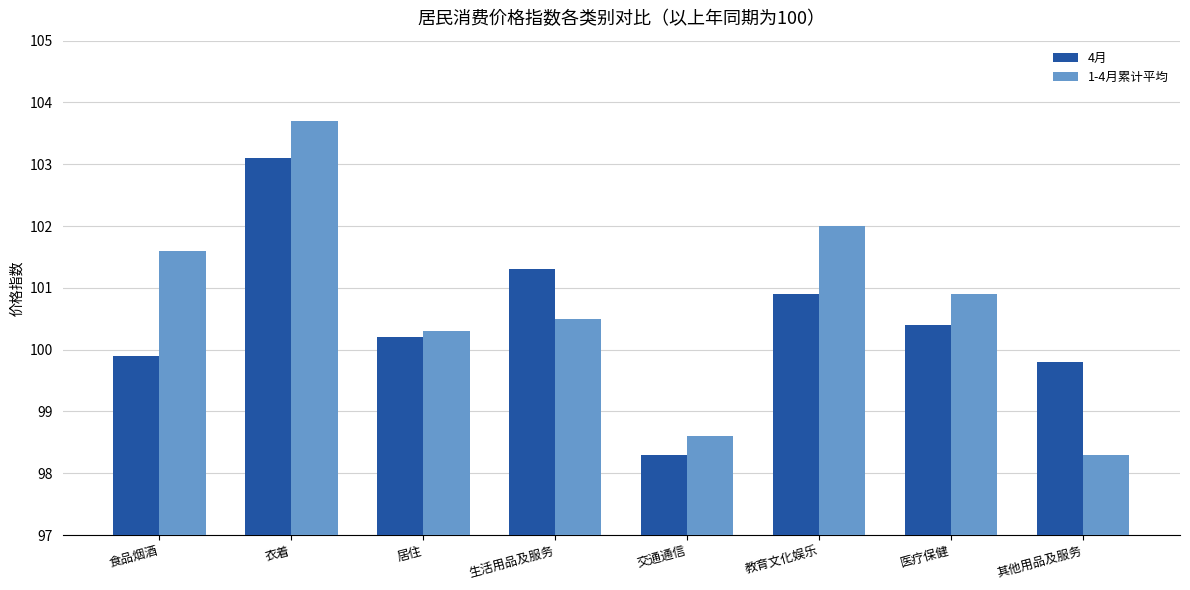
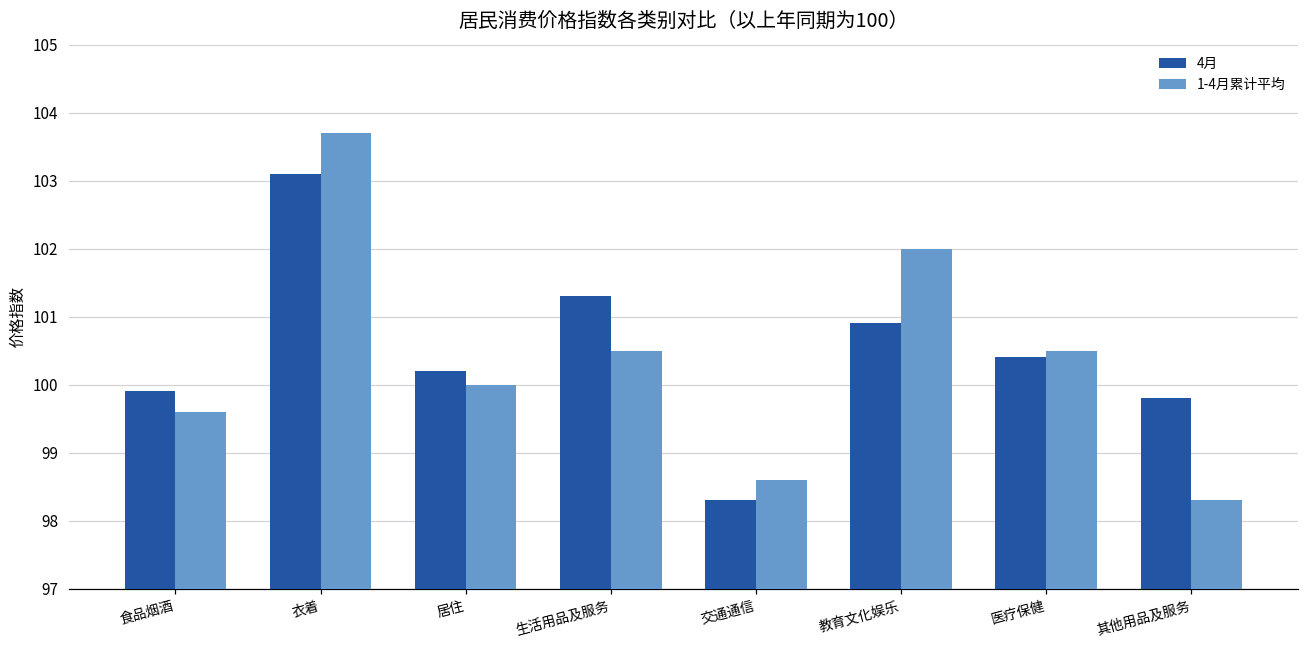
1-4月累计平均, 食品烟酒: 101.6 -> 99.6
1-4月累计平均, 居住: 100.3 -> 100.0
1-4月累计平均, 医疗保健: 100.9 -> 100.5
